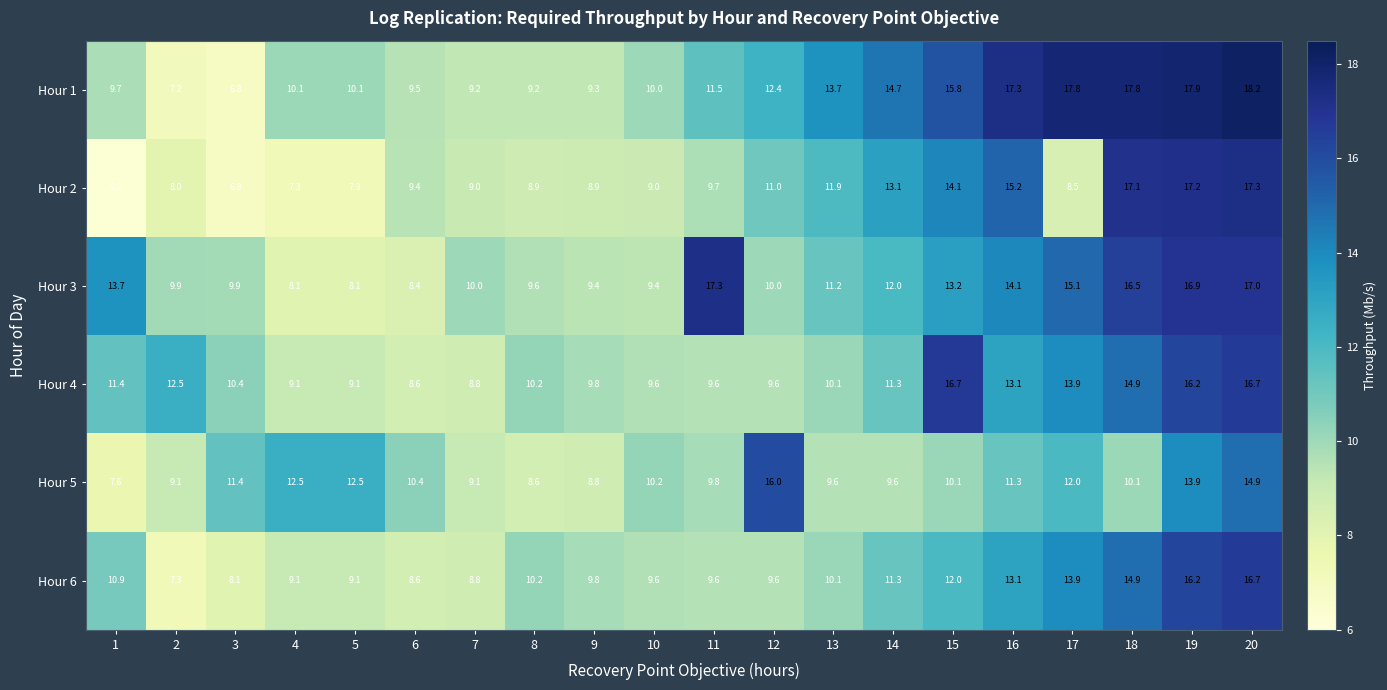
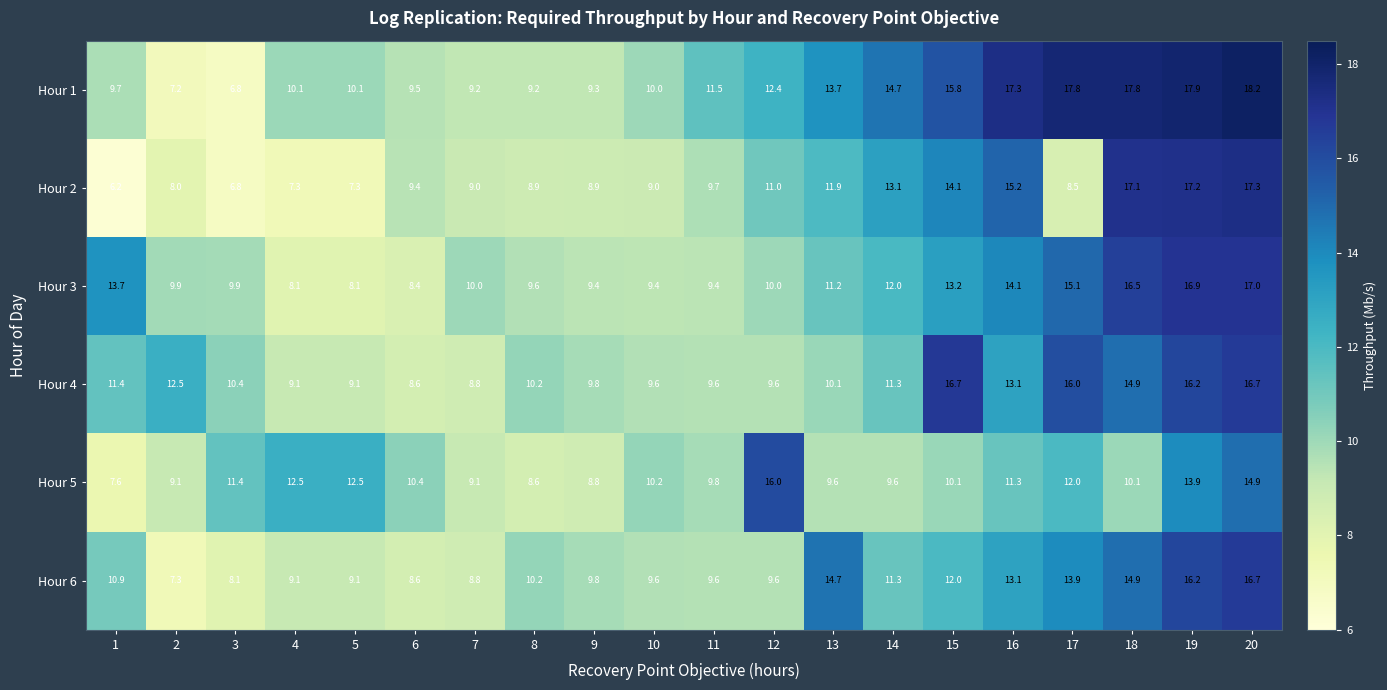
Hour 3, 11: 17.3 -> 9.4
Hour 4, 17: 13.9 -> 16.0
Hour 6, 13: 10.1 -> 14.7
